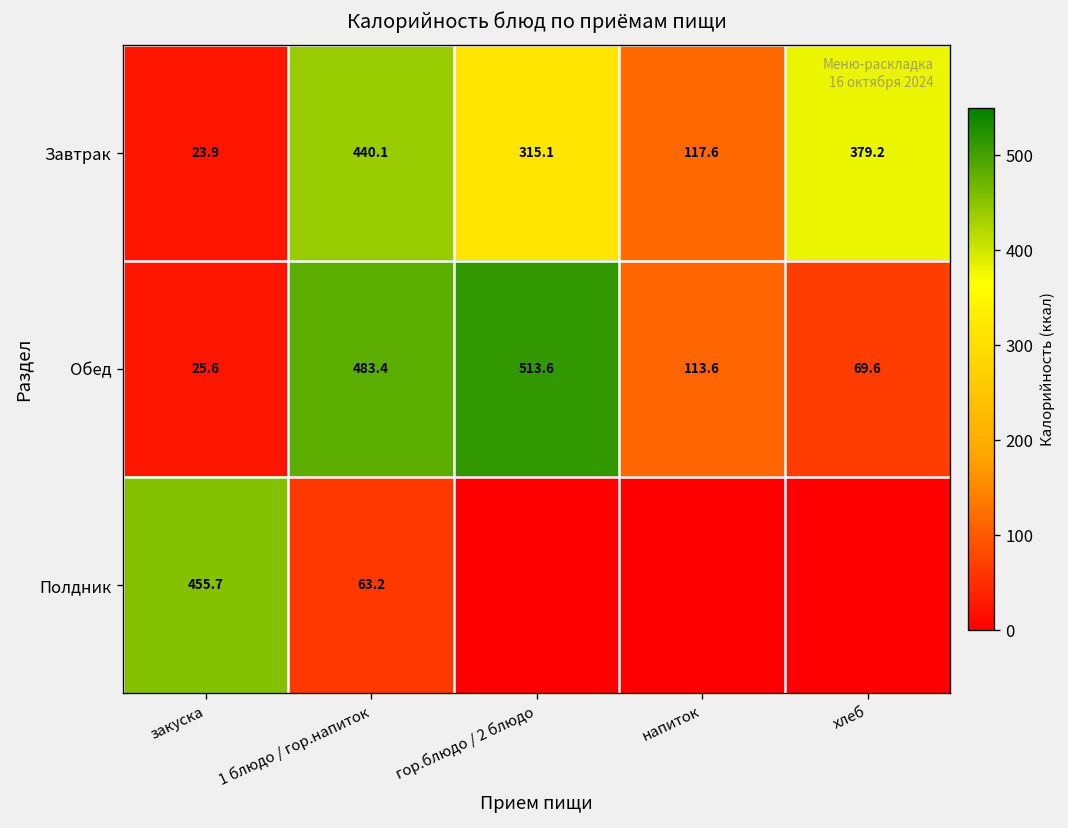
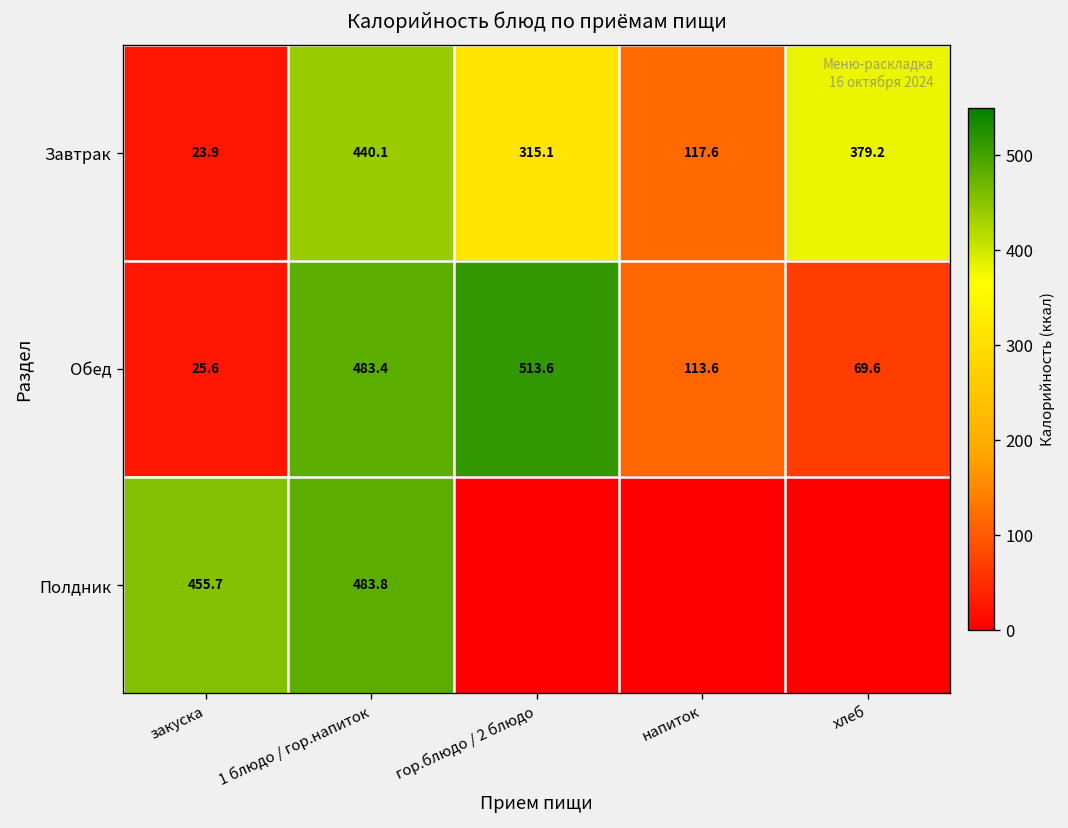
Полдник, 1 блюдо / гор.напиток: 63.2 -> 483.8
